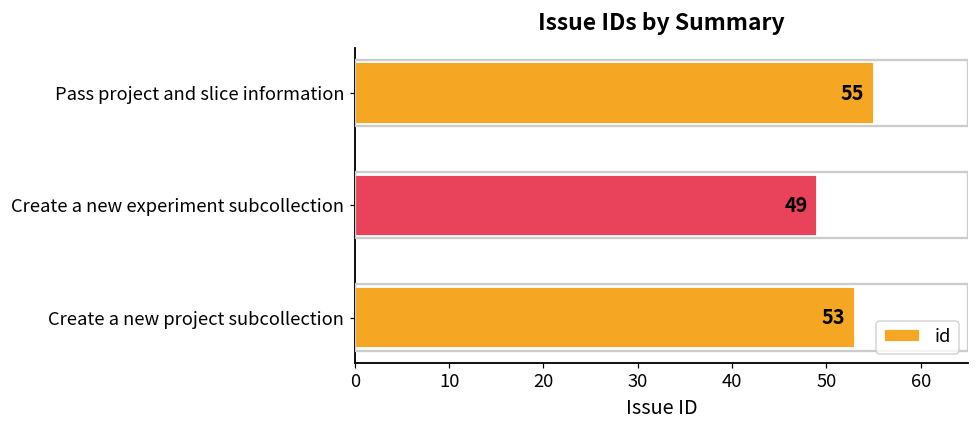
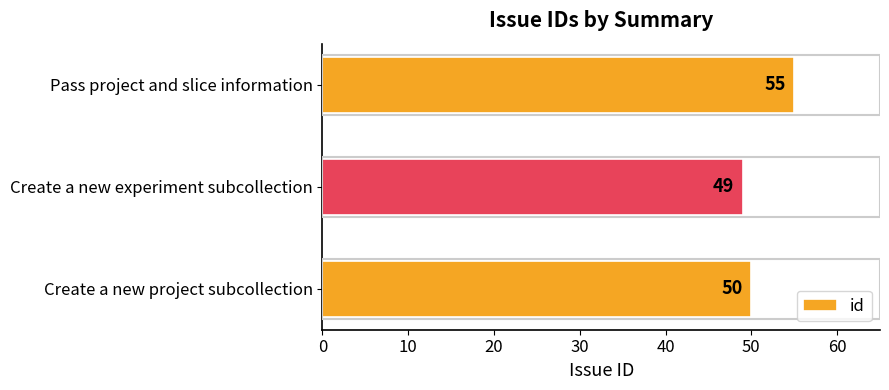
Create a new project subcollection: 53 -> 50
